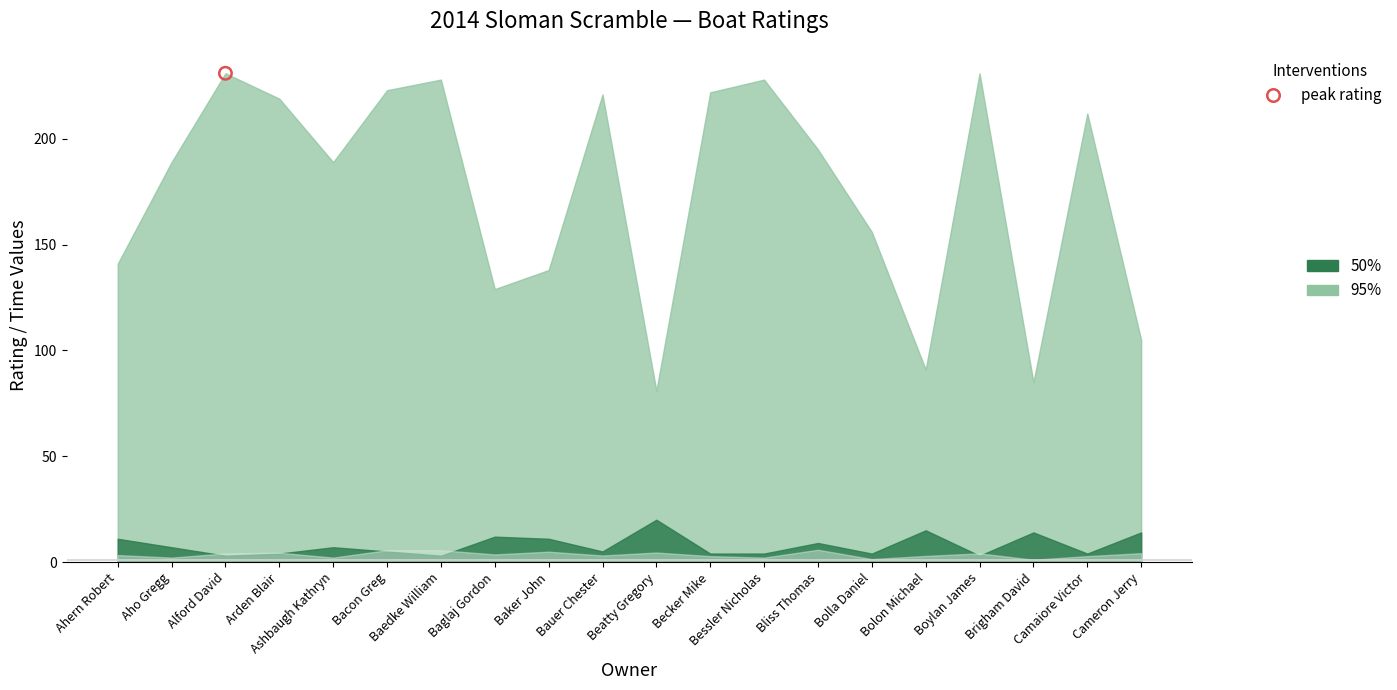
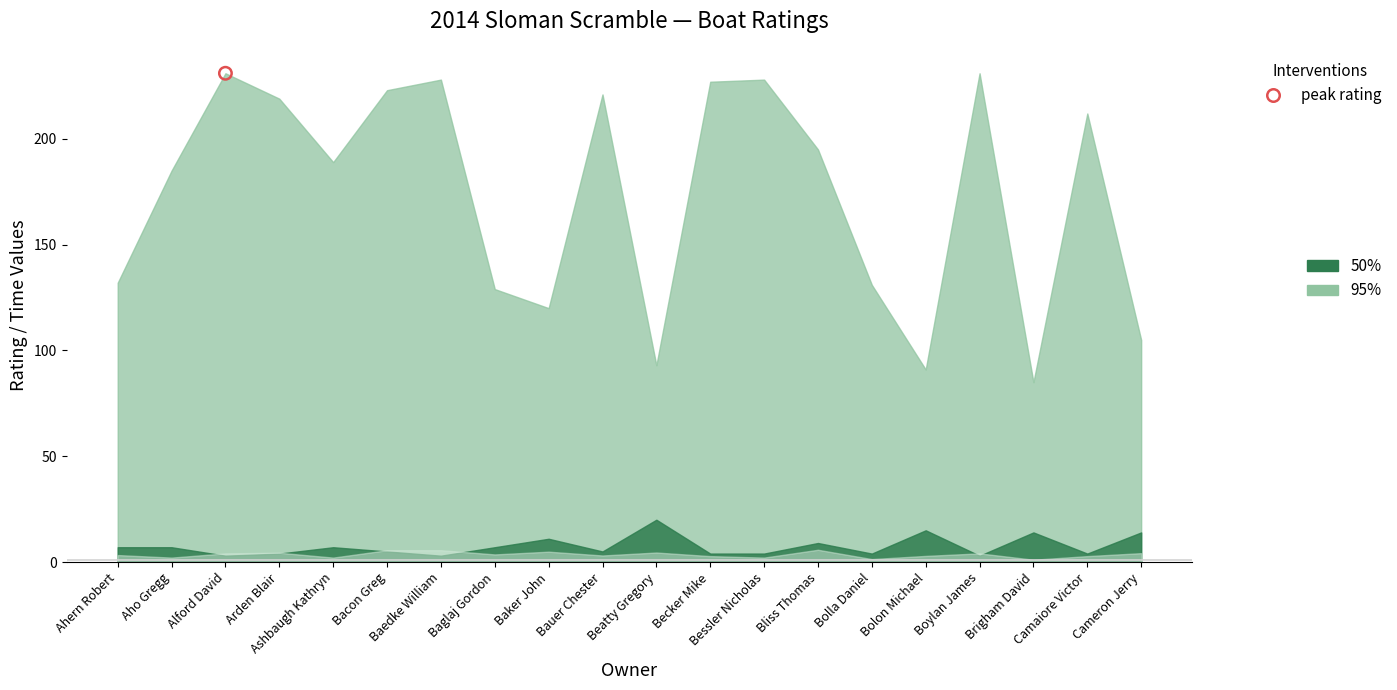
95%, Ahern Robert: 141 -> 132
50%, Ahern Robert: 11 -> 7
95%, Aho Gregg: 189 -> 185
50%, Baglaj Gordon: 12 -> 7
95%, Baker John: 138 -> 120
95%, Beatty Gregory: 81 -> 93
95%, Becker Mike: 222 -> 227
95%, Bolla Daniel: 156 -> 131
